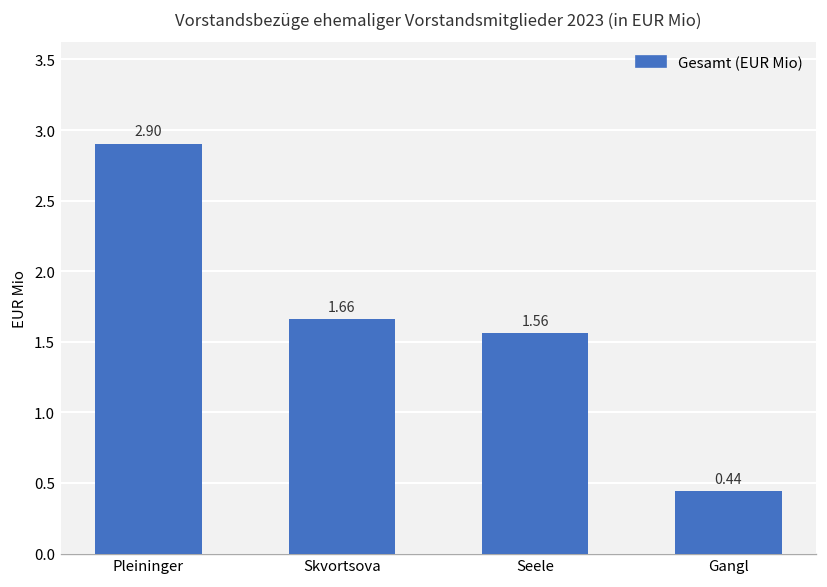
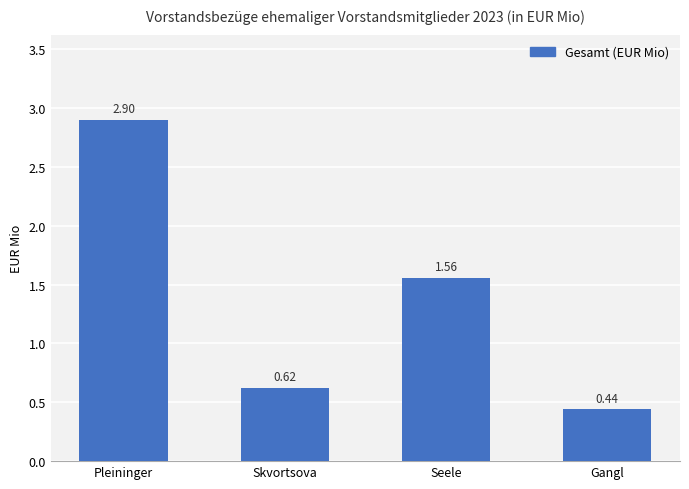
Skvortsova: 1.66 -> 0.62
